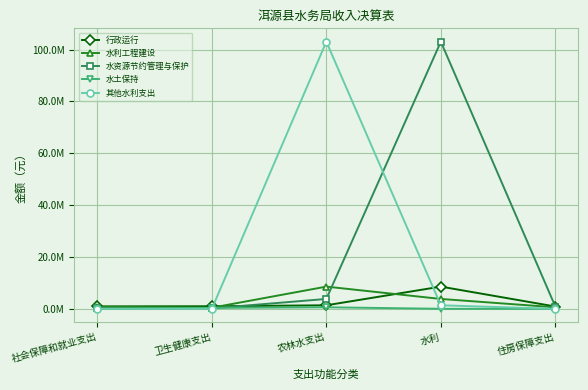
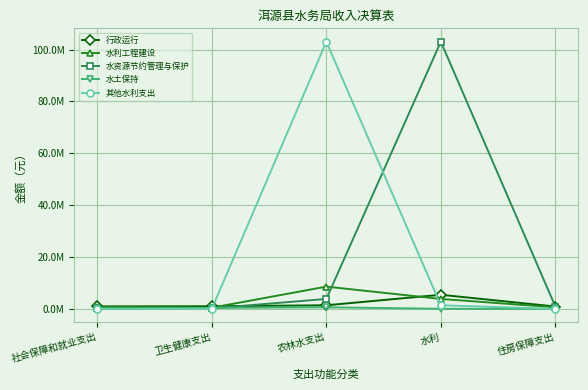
行政运行, 水利: 9000000 -> 5000000
